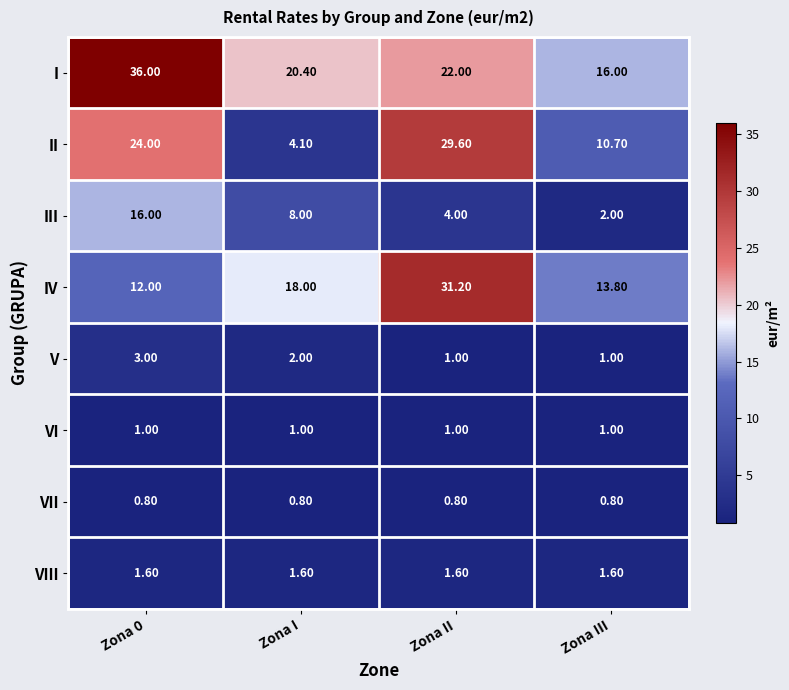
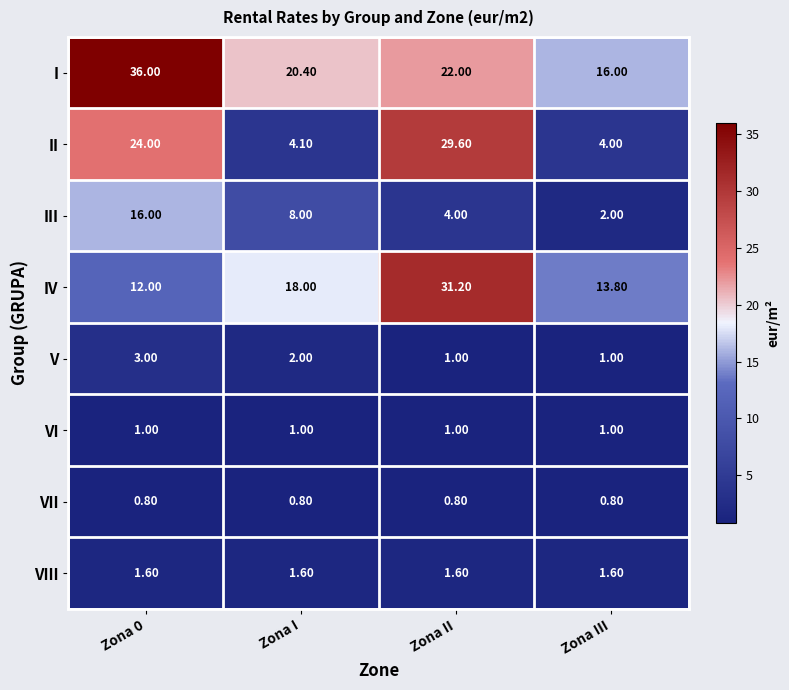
II, Zona III: 10.70 -> 4.00
